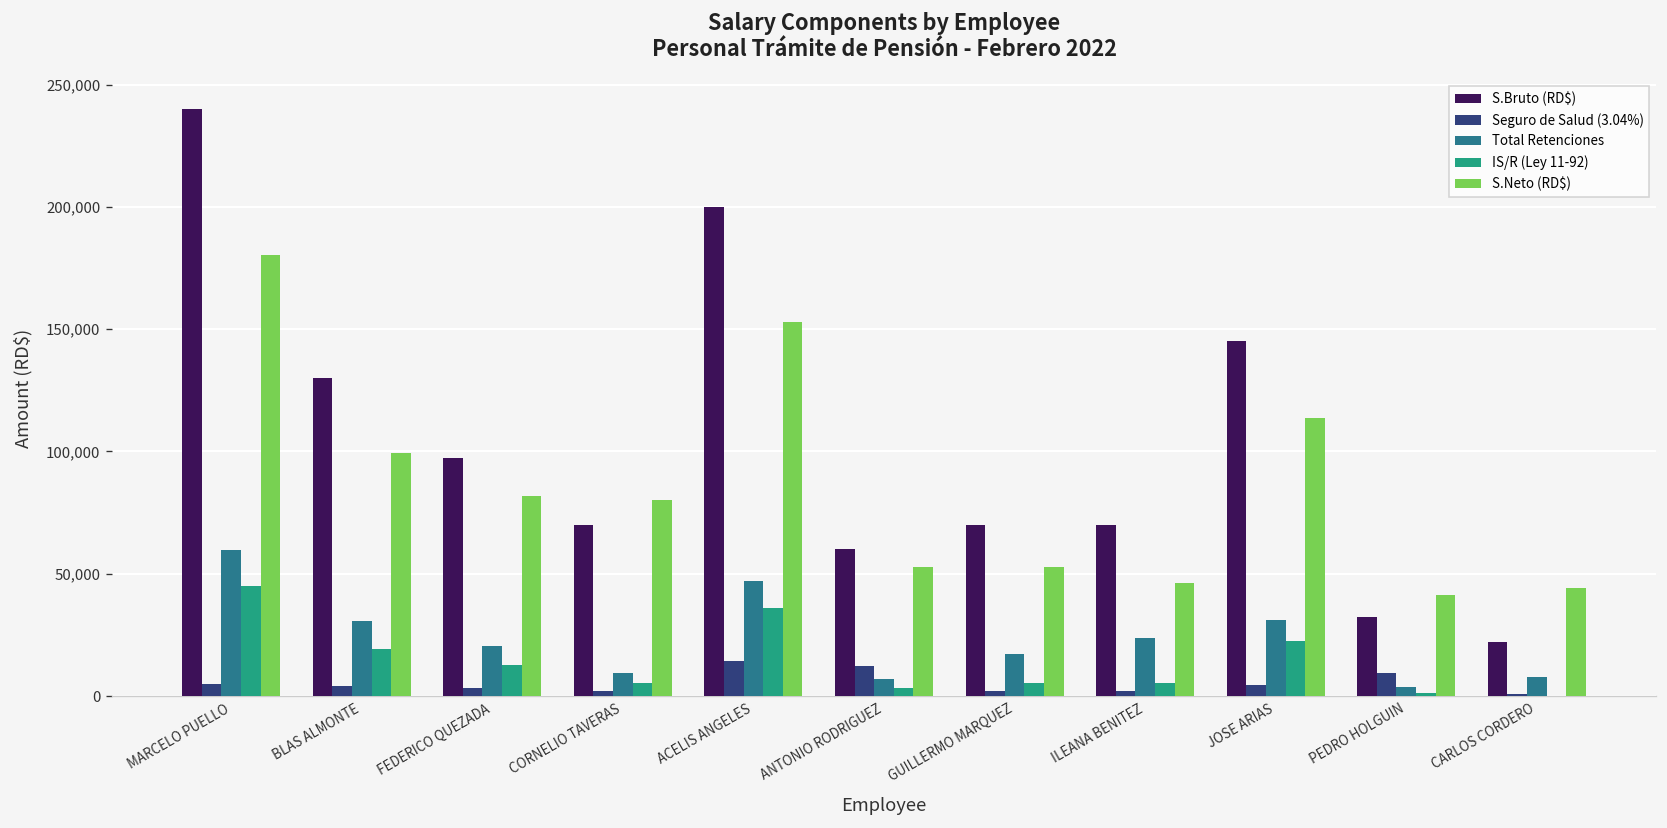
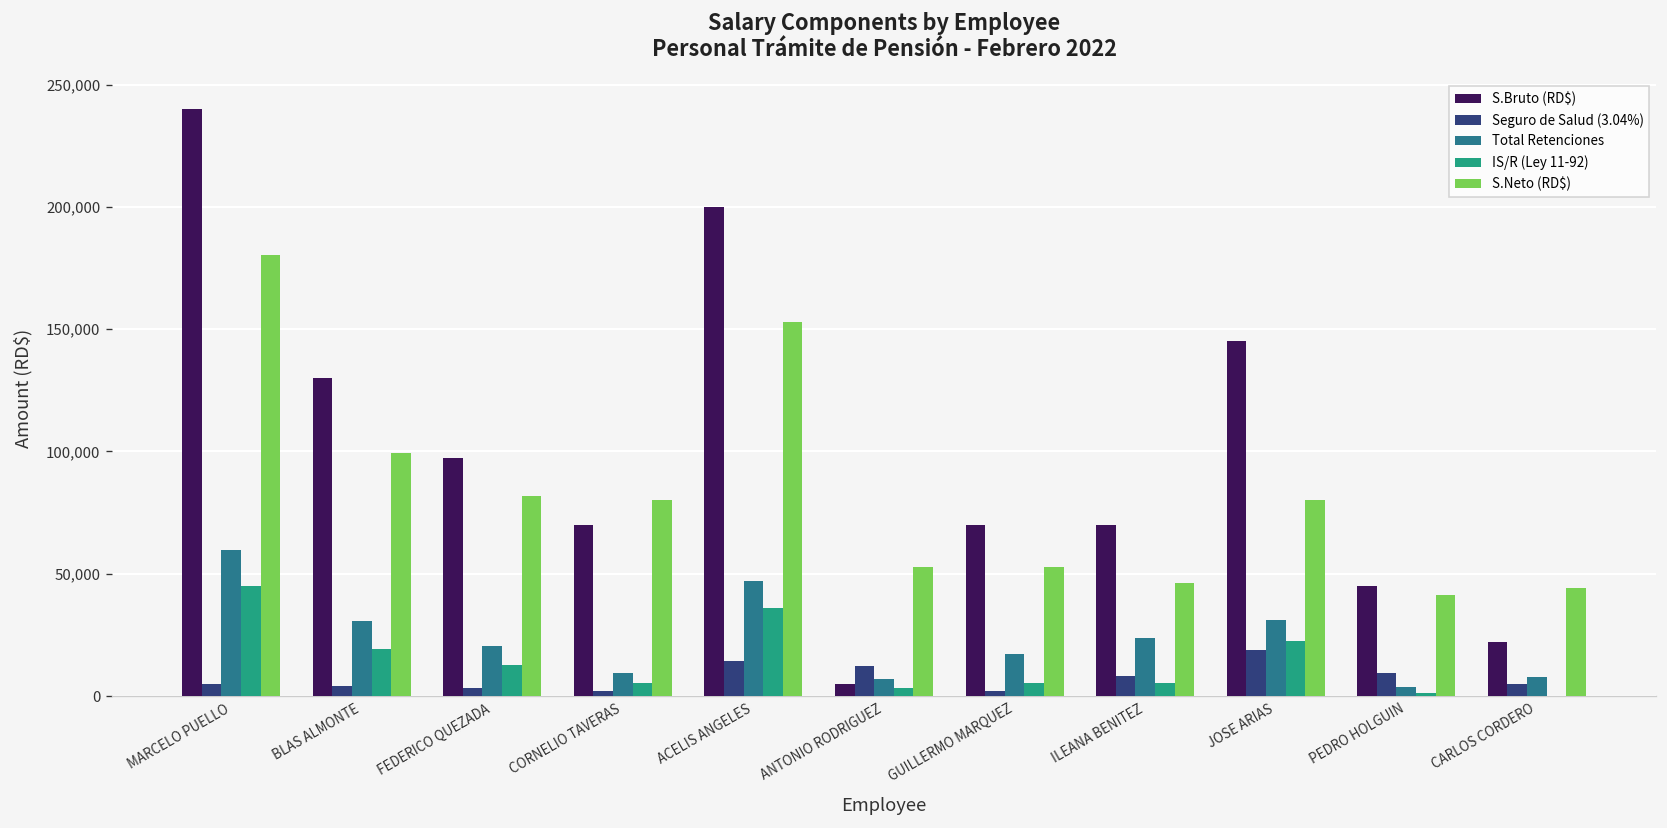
S.Bruto (RD$), ANTONIO RODRIGUEZ: 60,000 -> 5,000
Seguro de Salud (3.04%), ILEANA BENITEZ: 2,000 -> 8,000
Seguro de Salud (3.04%), JOSE ARIAS: 4,000 -> 19,000
S.Neto (RD$), JOSE ARIAS: 114,000 -> 80,000
S.Bruto (RD$), PEDRO HOLGUIN: 32,000 -> 45,000
Seguro de Salud (3.04%), CARLOS CORDERO: 1,000 -> 5,000
